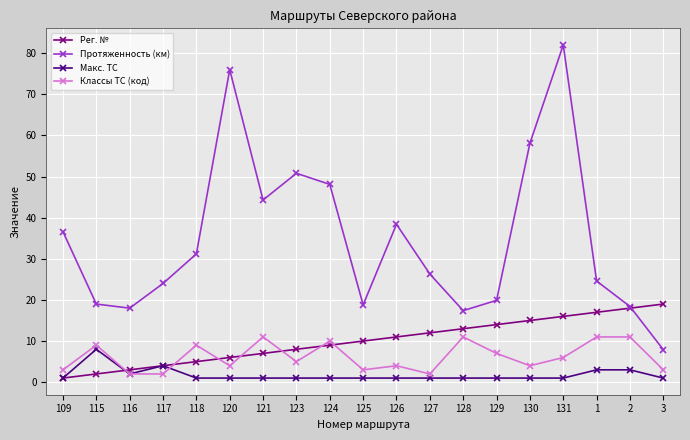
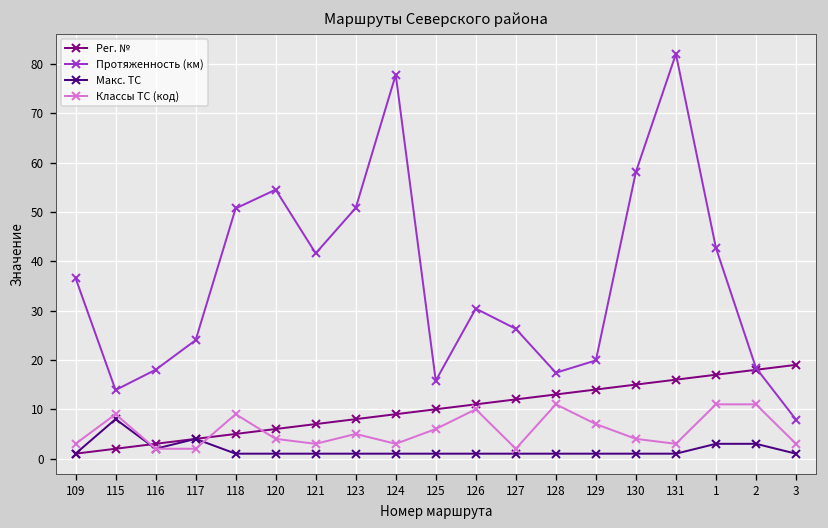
Протяженность (км), 115: 19 -> 14
Протяженность (км), 118: 31 -> 51
Протяженность (км), 120: 76 -> 55
Протяженность (км), 121: 44 -> 42
Классы ТС (код), 121: 11 -> 3
Протяженность (км), 124: 48 -> 78
Классы ТС (код), 124: 10 -> 3
Протяженность (км), 125: 19 -> 16
Классы ТС (код), 125: 3 -> 6
Протяженность (км), 126: 38 -> 30
Классы ТС (код), 126: 4 -> 10
Классы ТС (код), 131: 6 -> 3
Протяженность (км), 1: 25 -> 43
